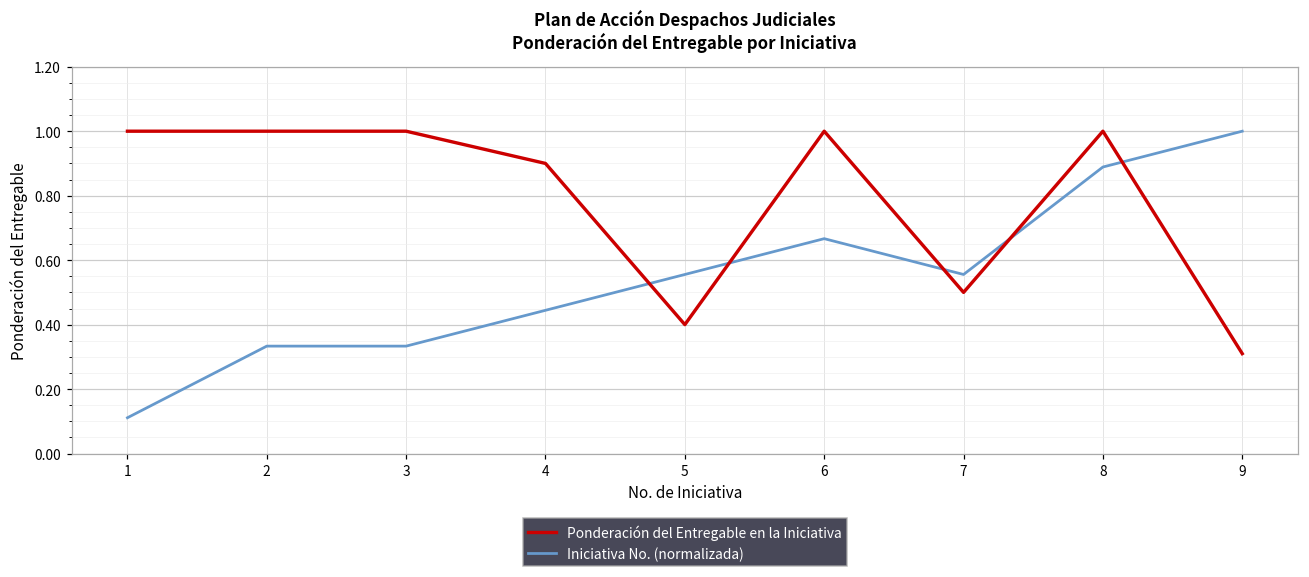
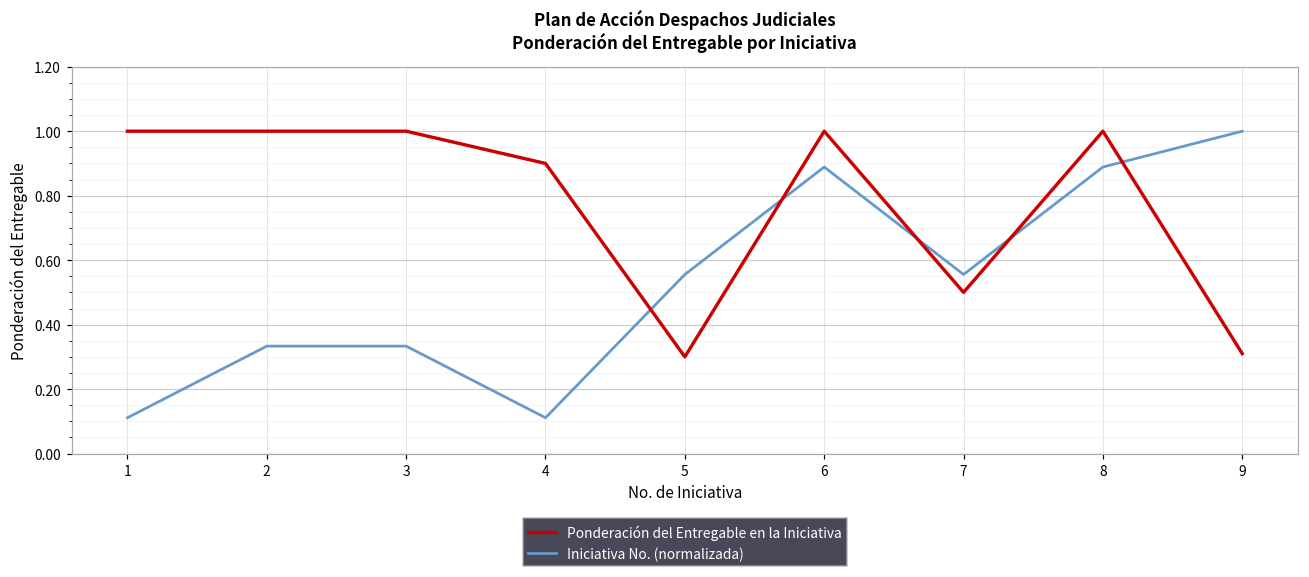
Iniciativa No. (normalizada), 4: 0.44 -> 0.11
Ponderación del Entregable en la Iniciativa, 5: 0.4 -> 0.3
Iniciativa No. (normalizada), 6: 0.67 -> 0.89
